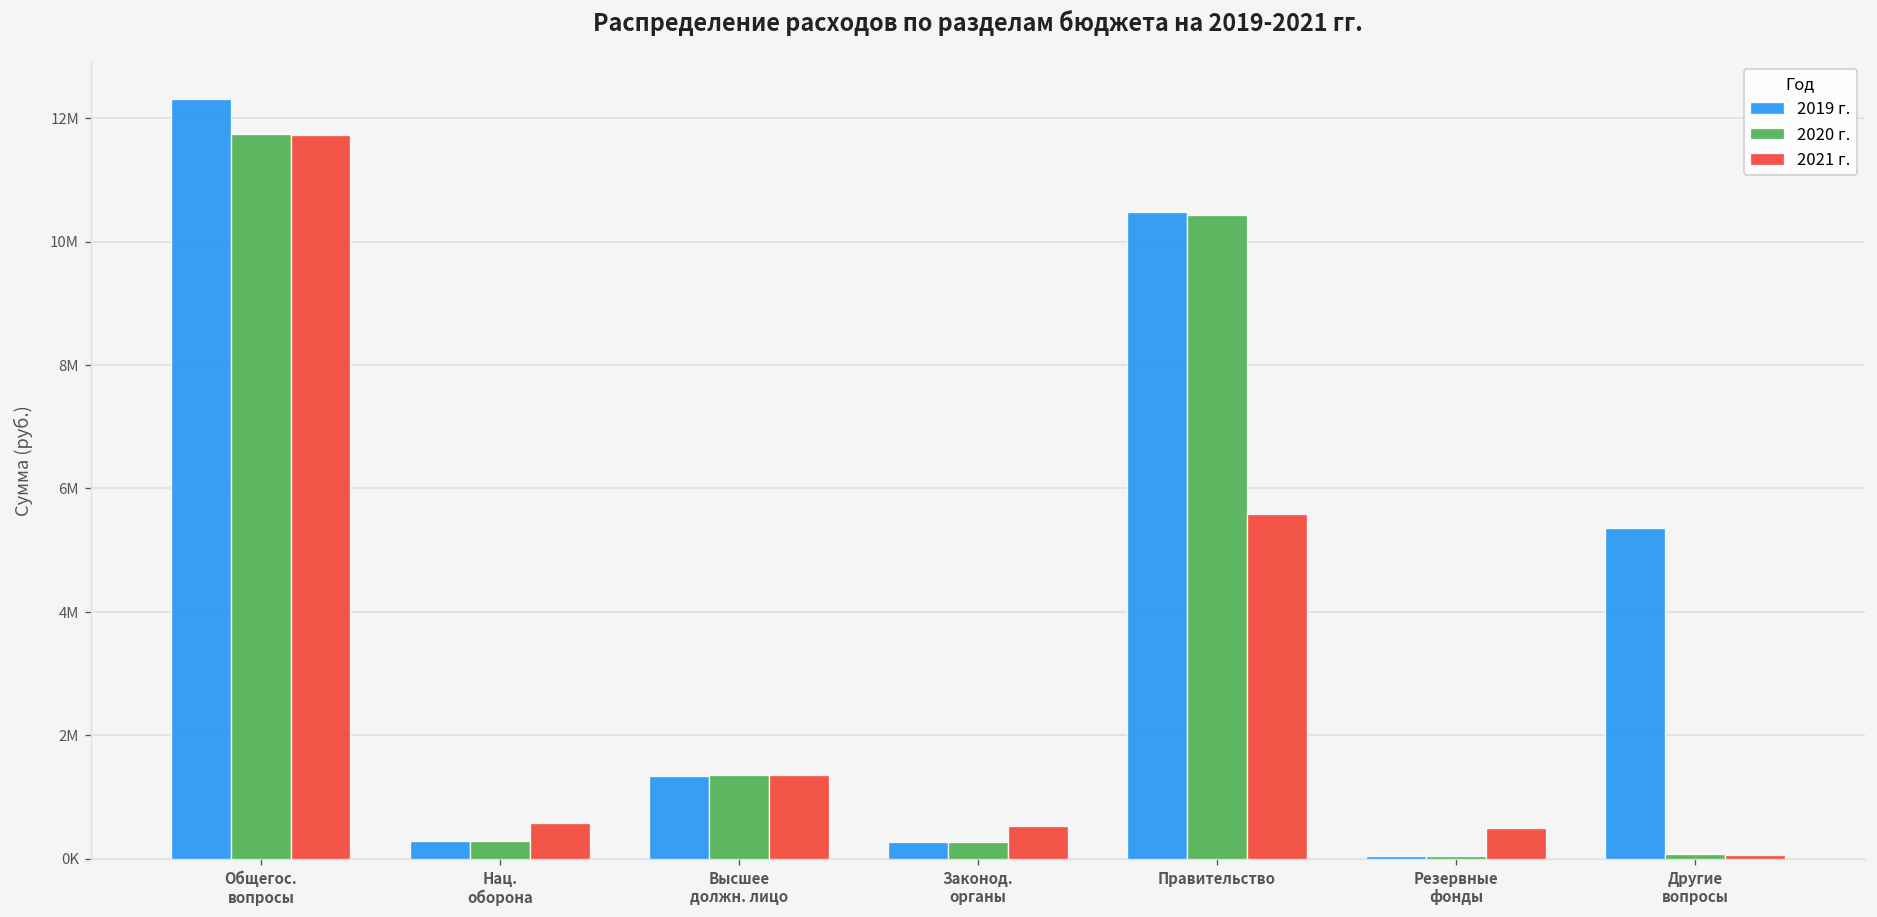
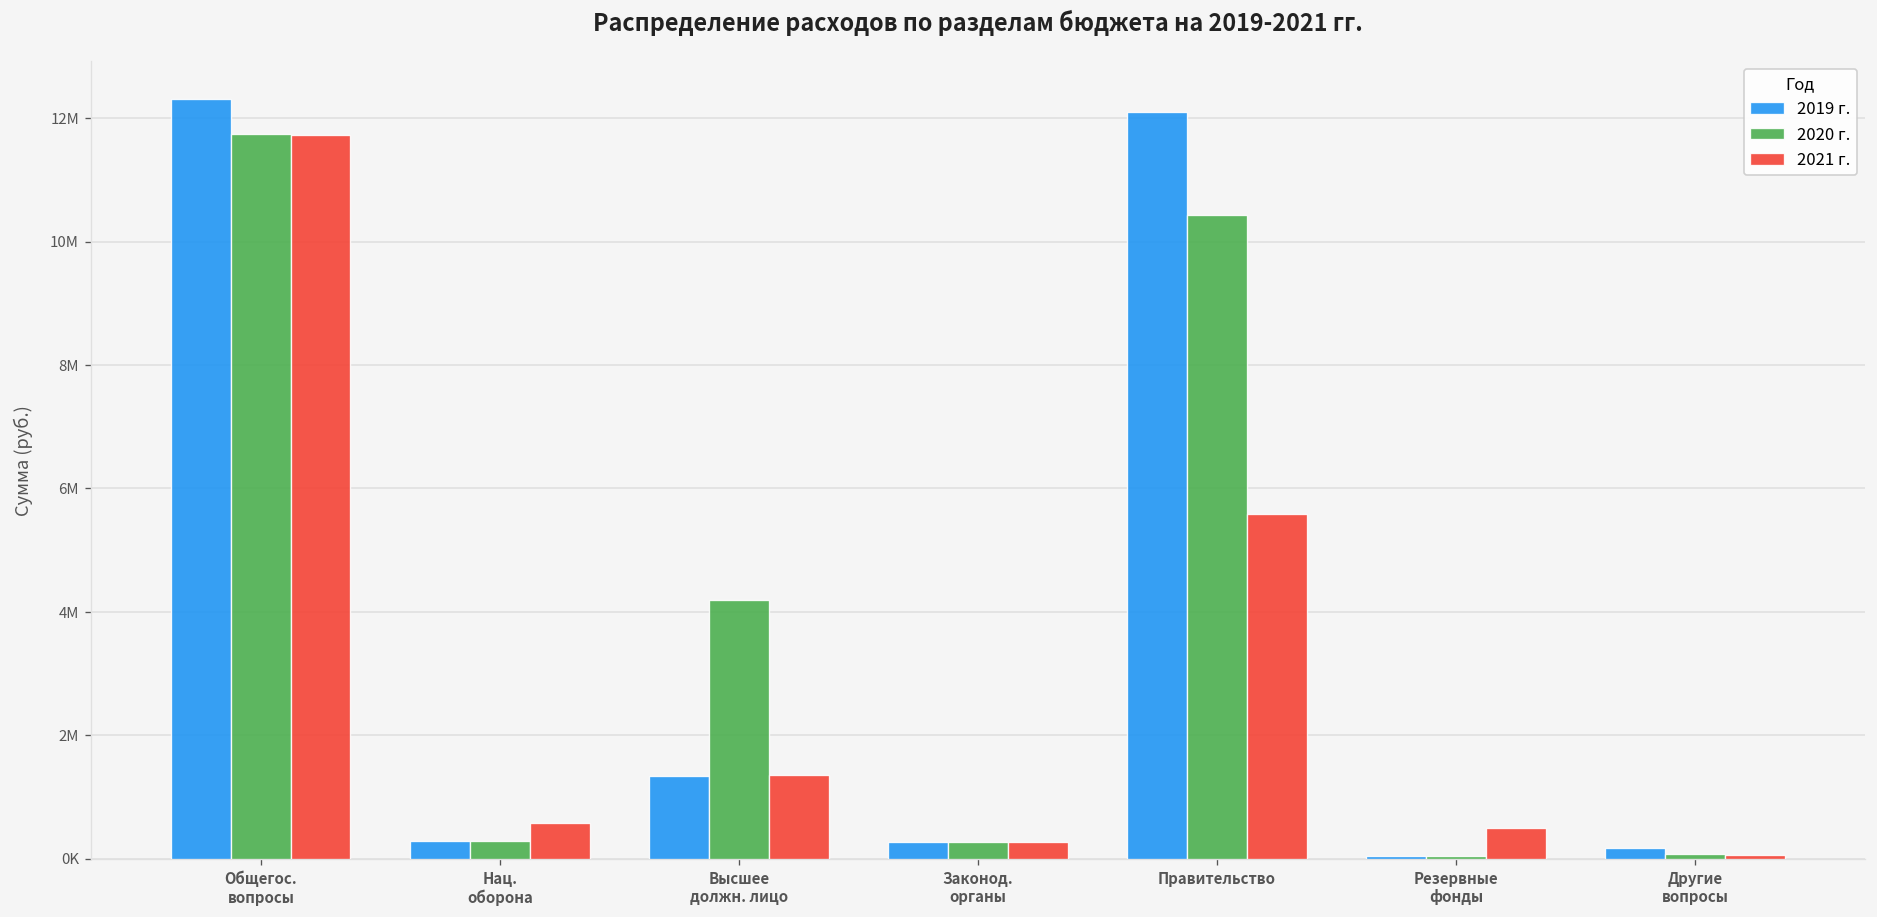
2020 г., Высшее должн. лицо: 1400000 -> 4200000
2021 г., Законод. органы: 500000 -> 300000
2019 г., Правительство: 10500000 -> 12100000
2019 г., Другие вопросы: 5400000 -> 200000
